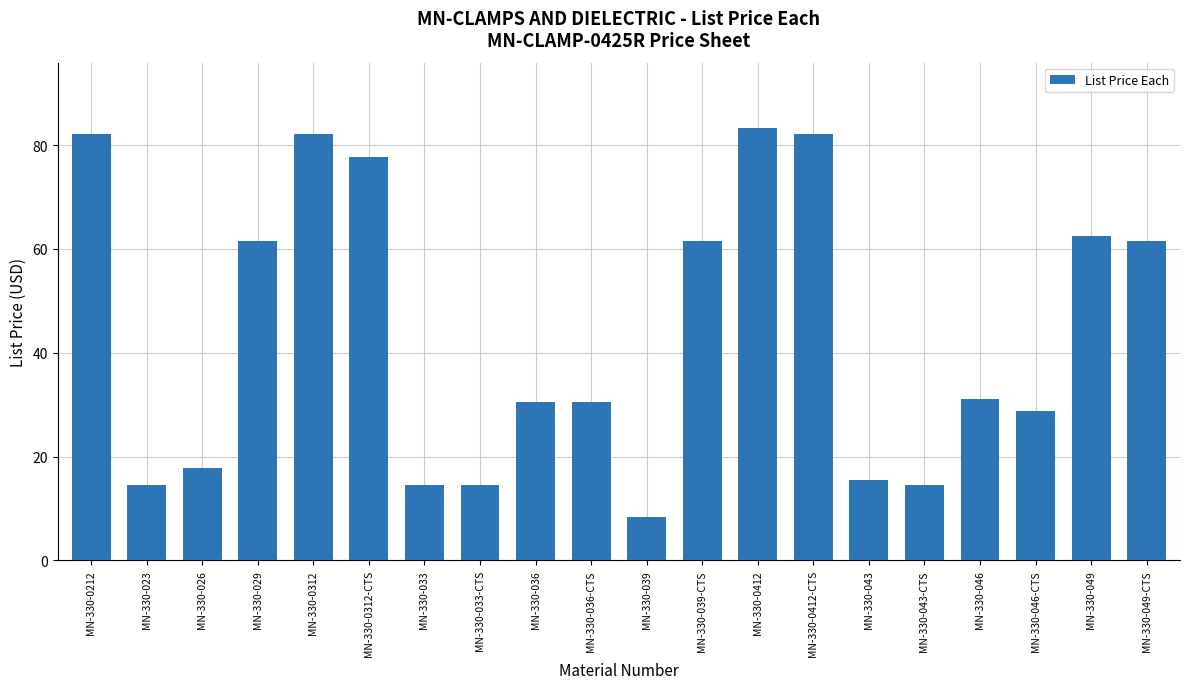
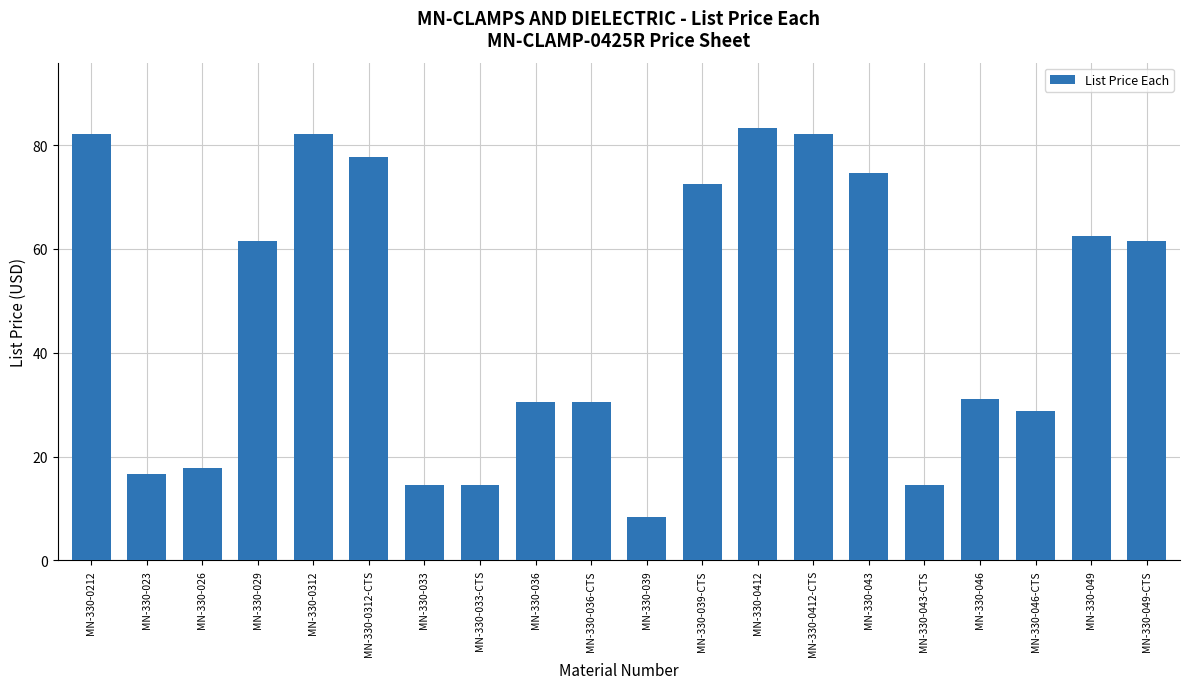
MN-330-023: 15 -> 17
MN-330-039-CTS: 62 -> 72
MN-330-043: 16 -> 75
